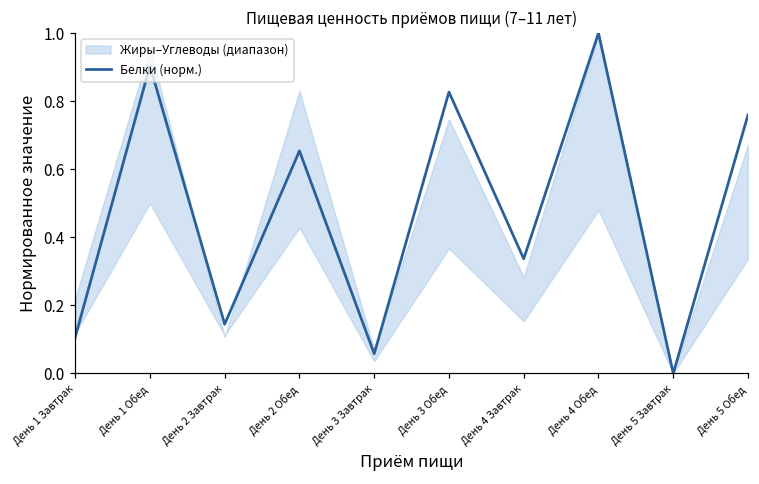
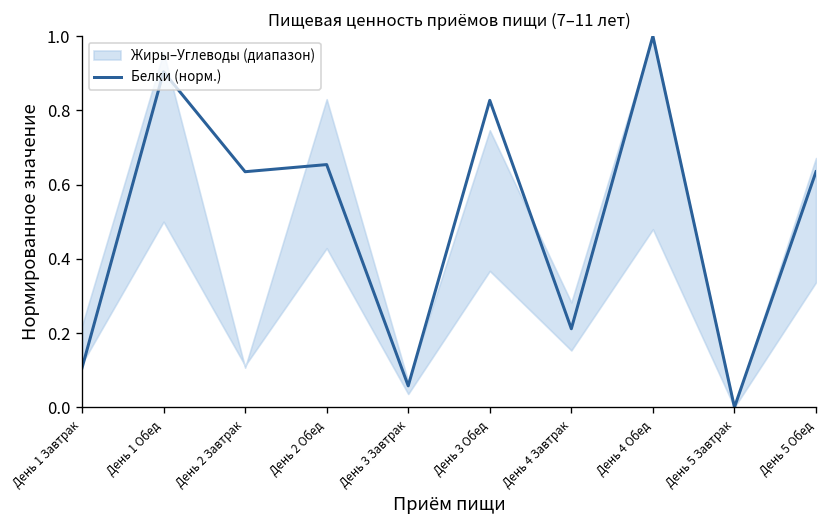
Белки (норм.), День 2 Завтрак: 0.14 -> 0.63
Белки (норм.), День 4 Завтрак: 0.34 -> 0.21
Белки (норм.), День 5 Обед: 0.76 -> 0.63
